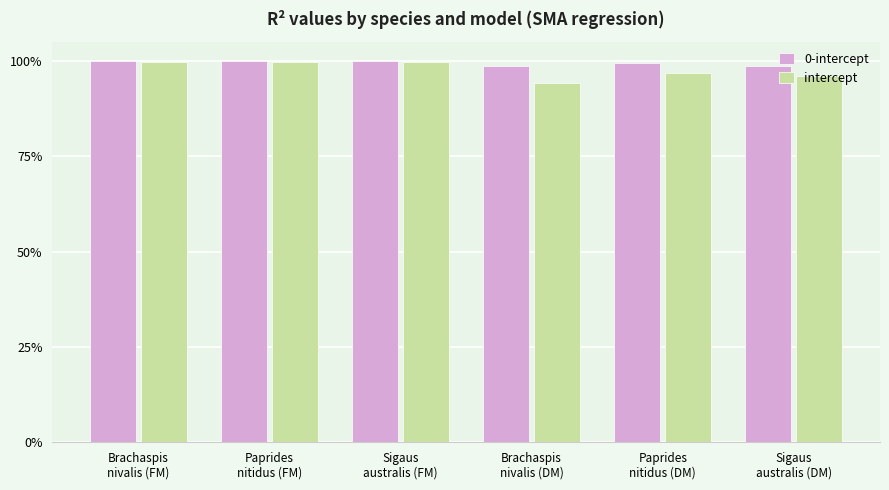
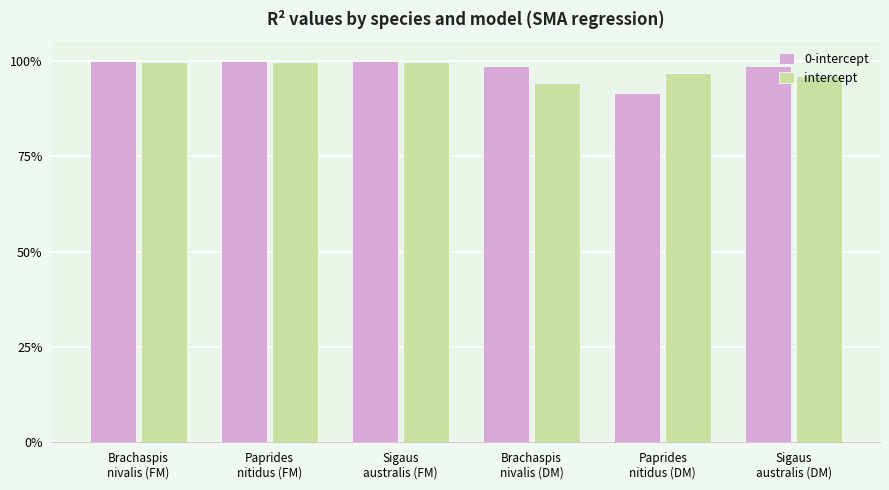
0-intercept, Paprides nitidus (DM): 99% -> 92%
